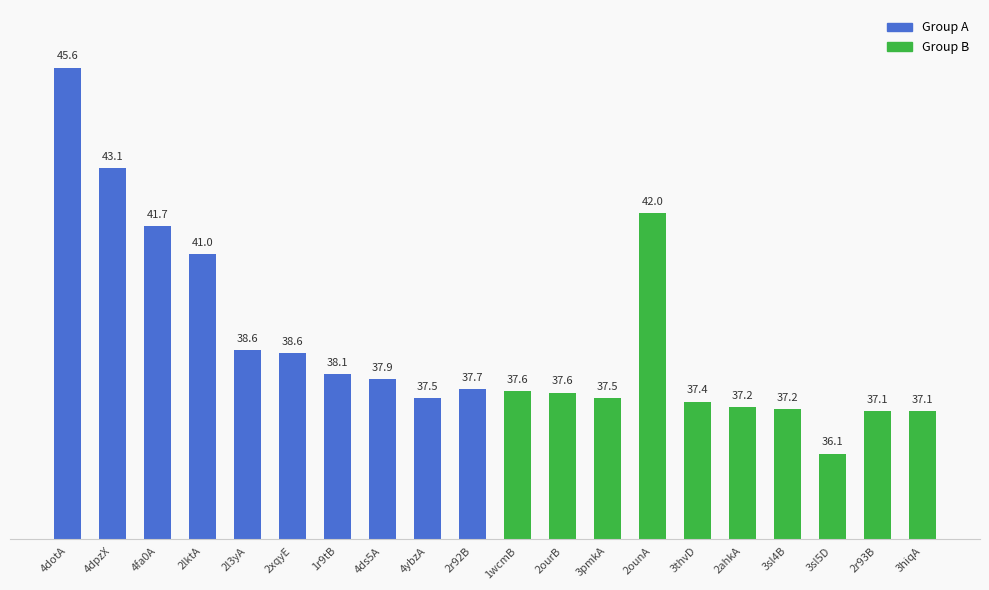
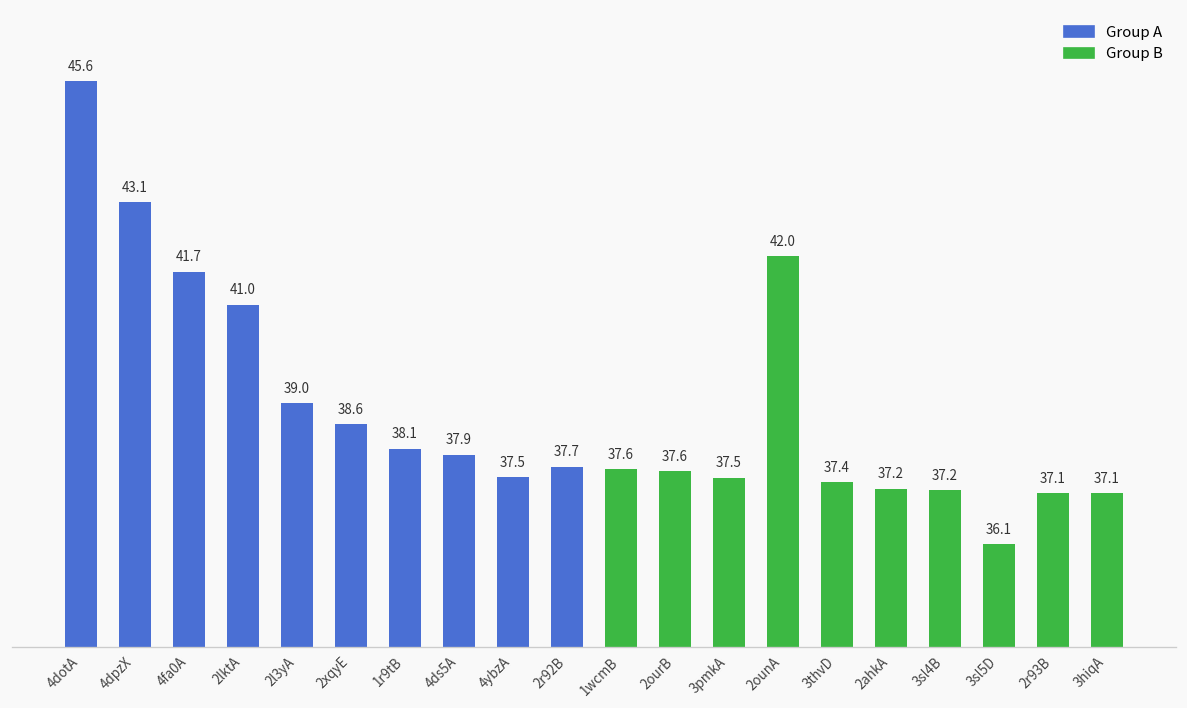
2l3yA: 38.6 -> 39.0
